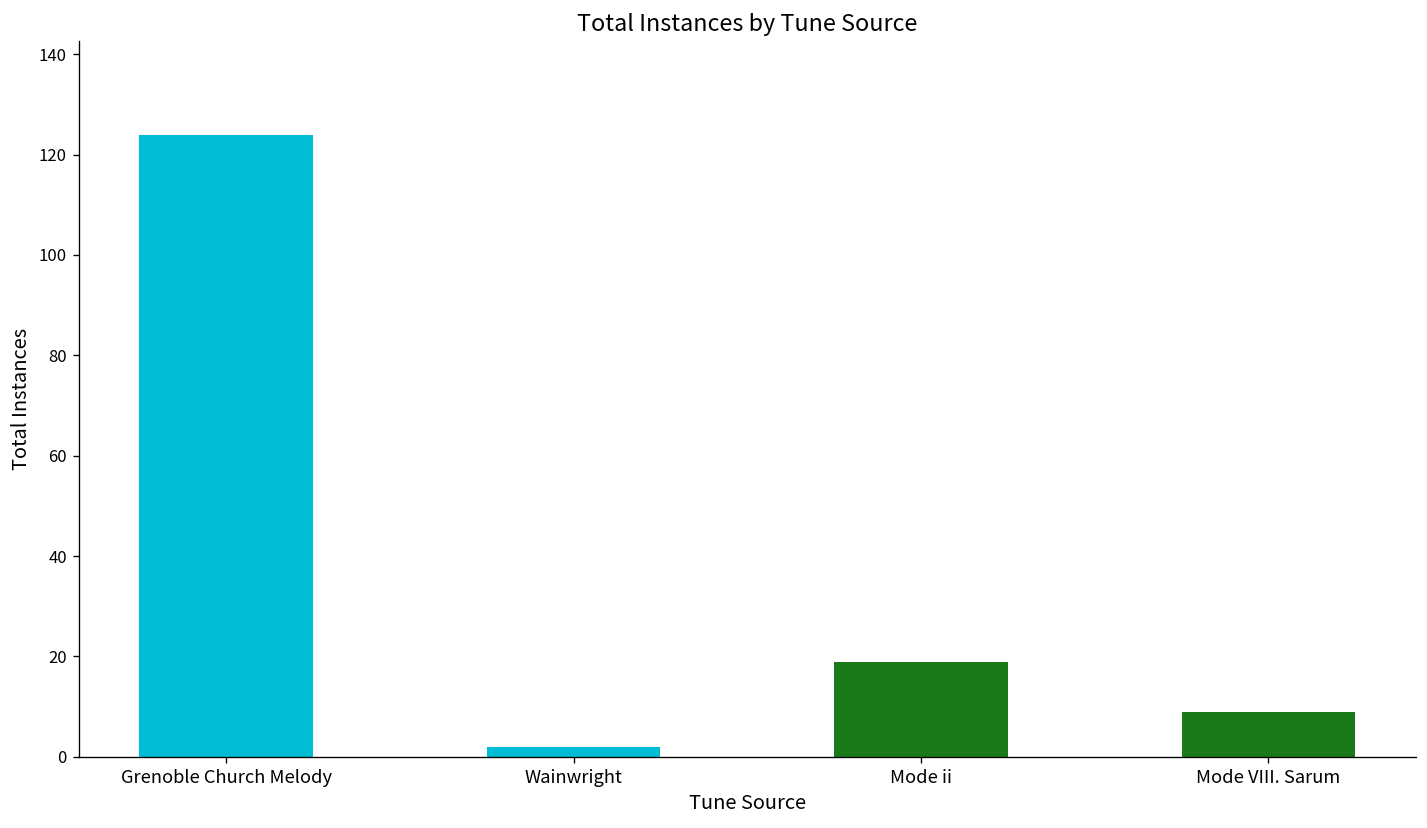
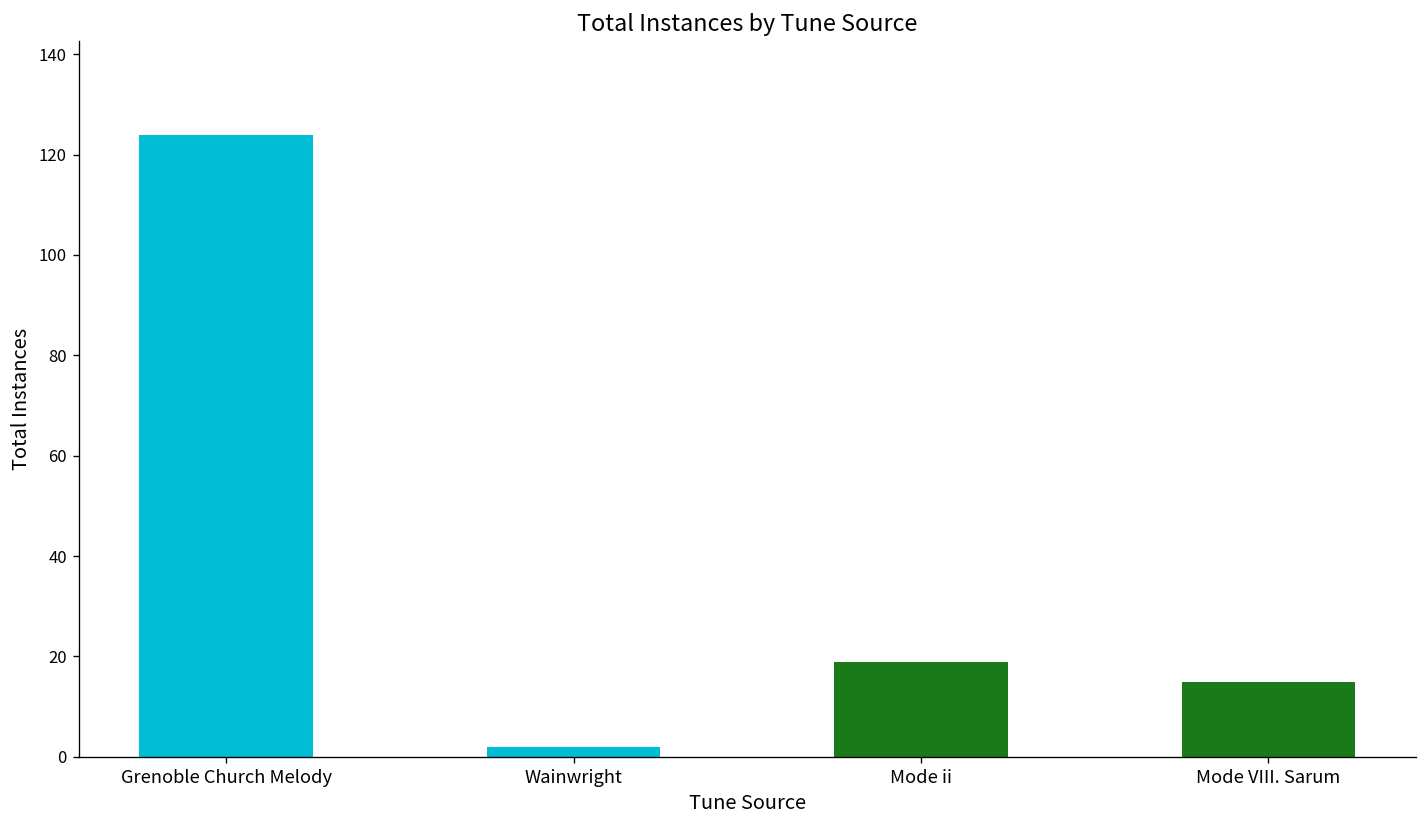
Mode VIII. Sarum: 9 -> 15
